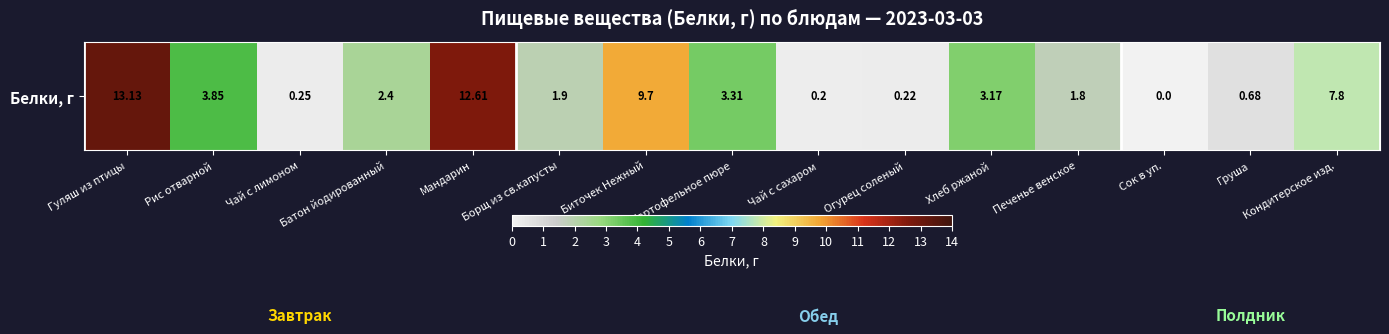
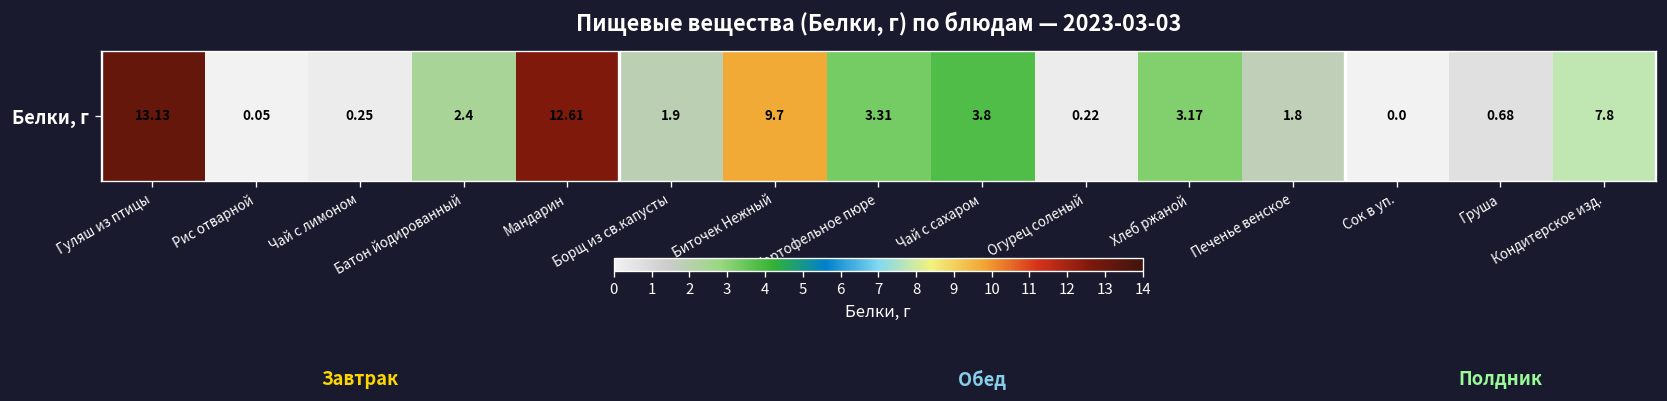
Белки, г, Рис отварной: 3.85 -> 0.05
Белки, г, Чай с сахаром: 0.2 -> 3.8
